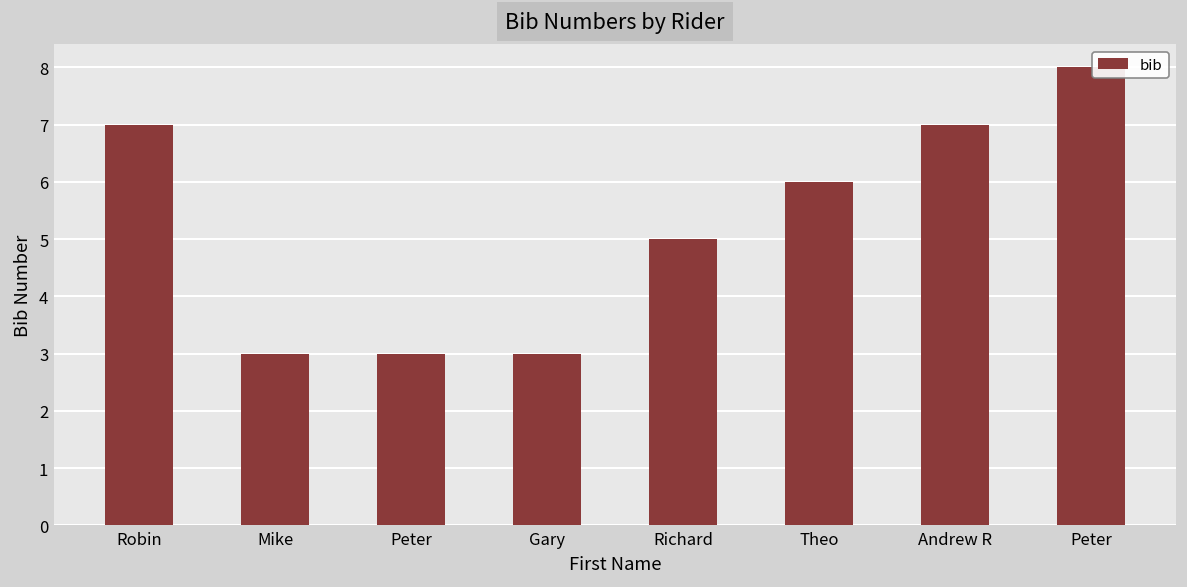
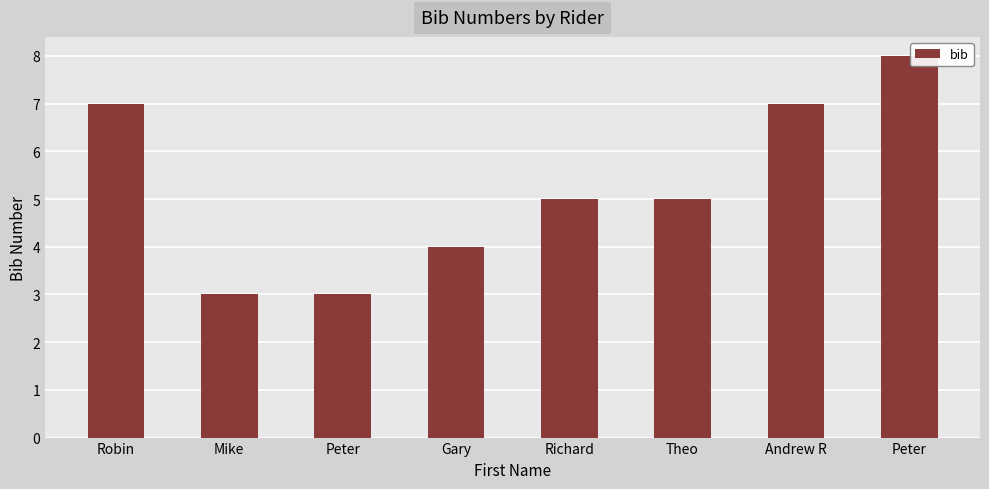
Gary: 3 -> 4
Theo: 6 -> 5
